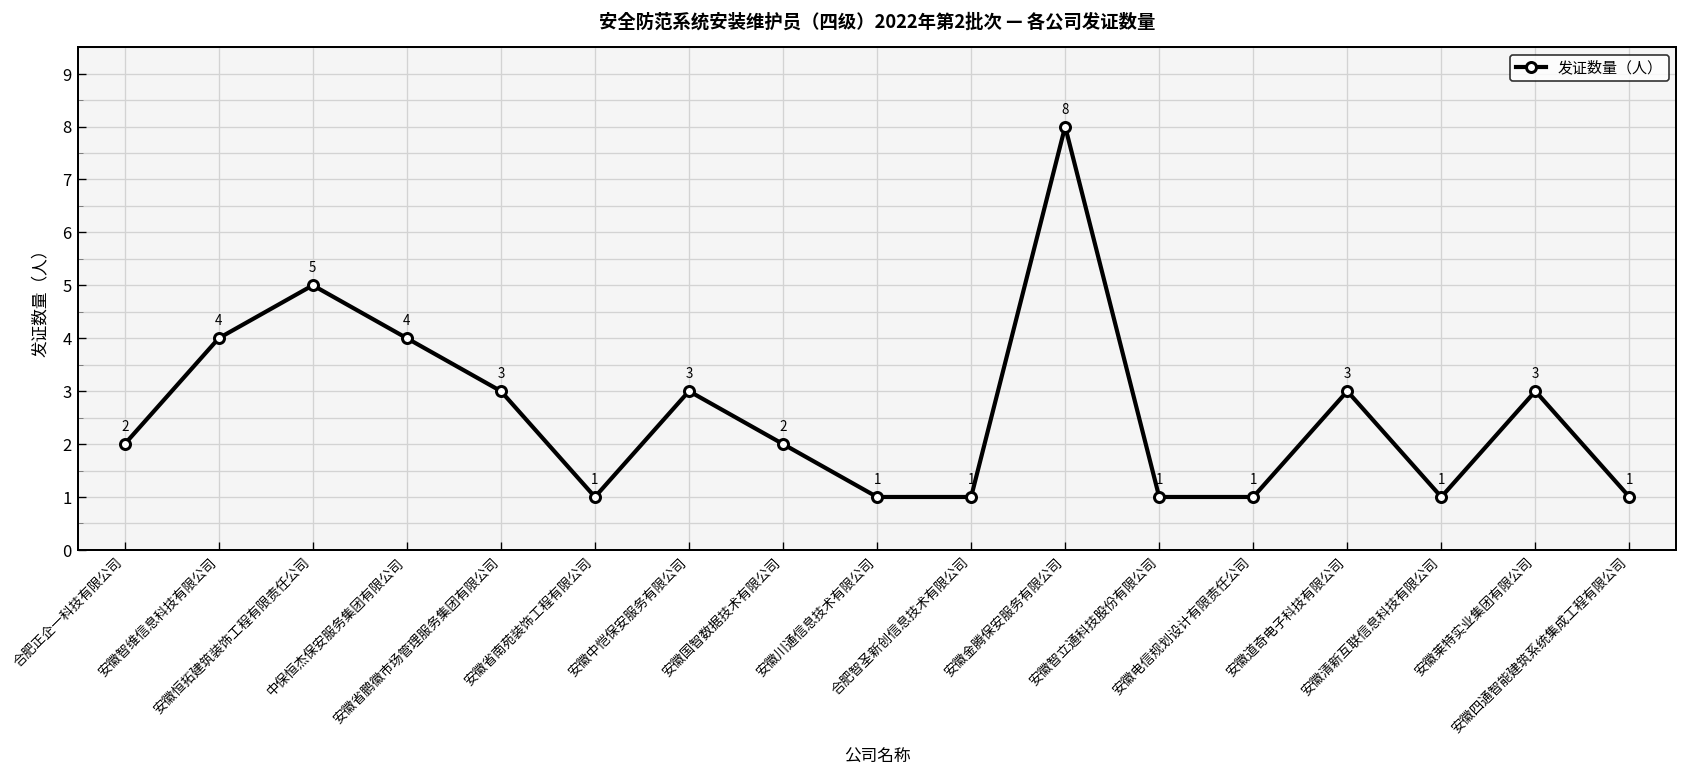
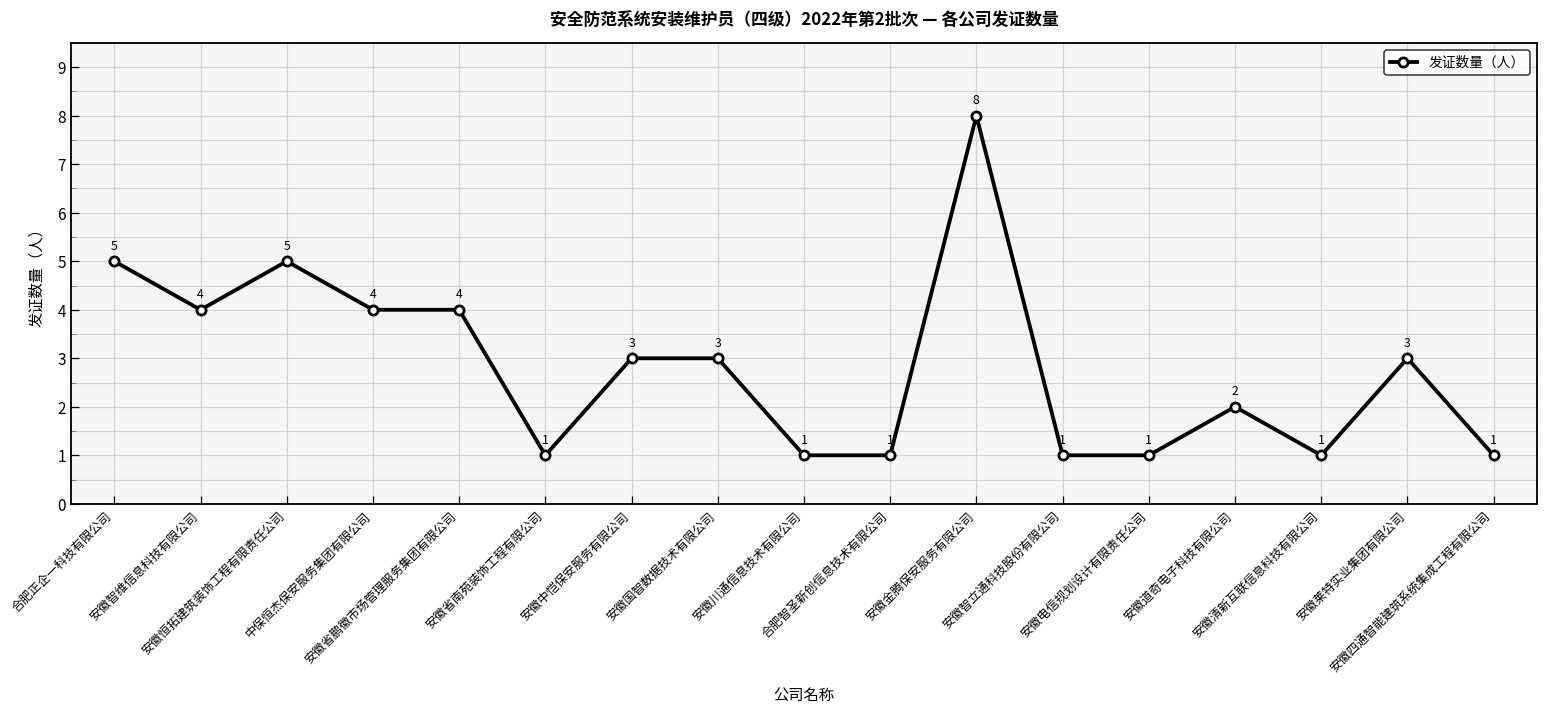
合肥正企一科技有限公司: 2 -> 5
安徽省鹏徽市场管理服务集团有限公司: 3 -> 4
安徽国智数据技术有限公司: 2 -> 3
安徽道奇电子科技有限公司: 3 -> 2
